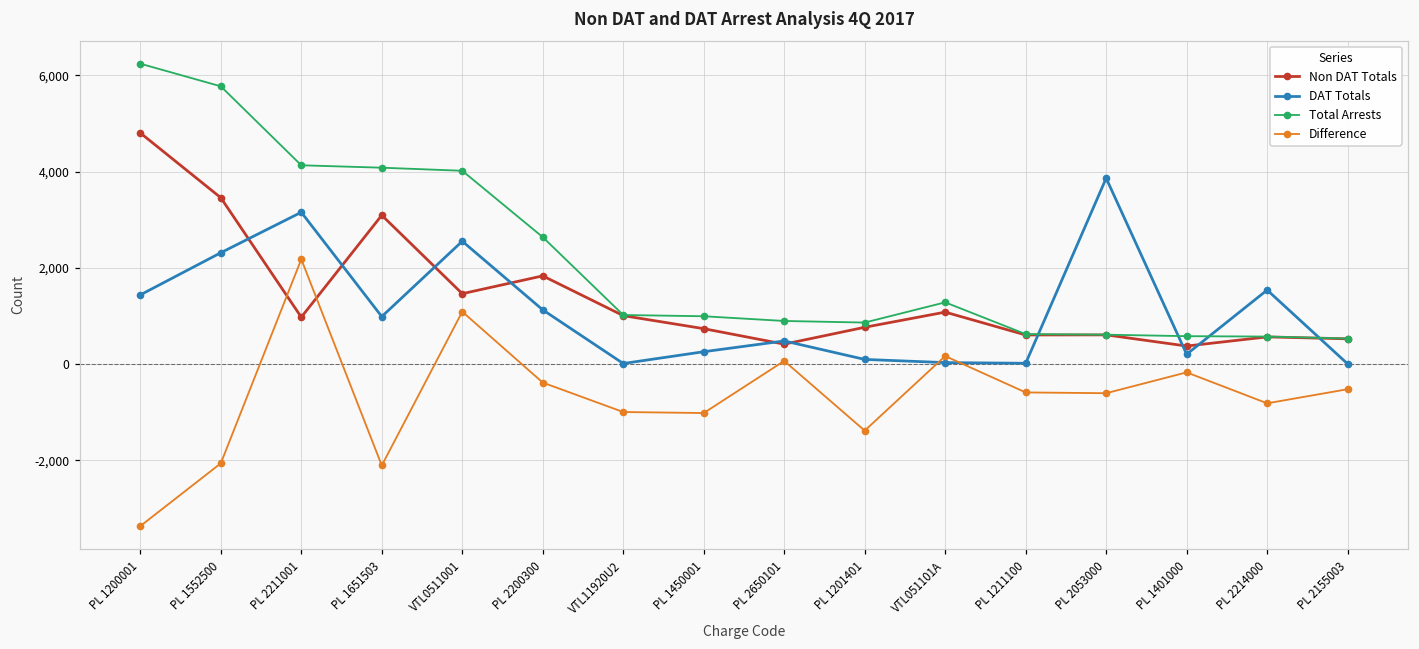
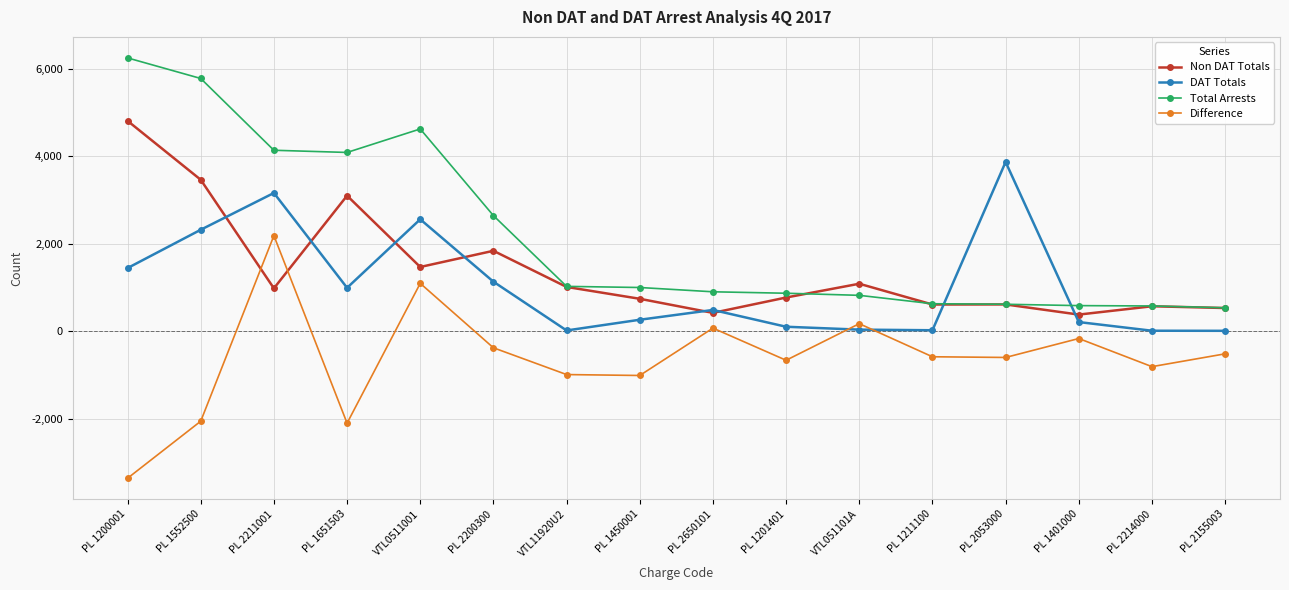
Total Arrests, VTL0511001: 4,000 -> 4,600
Difference, PL 1201401: -1,400 -> -700
Total Arrests, VTL051101A: 1,300 -> 800
DAT Totals, PL 2214000: 1,500 -> 0
